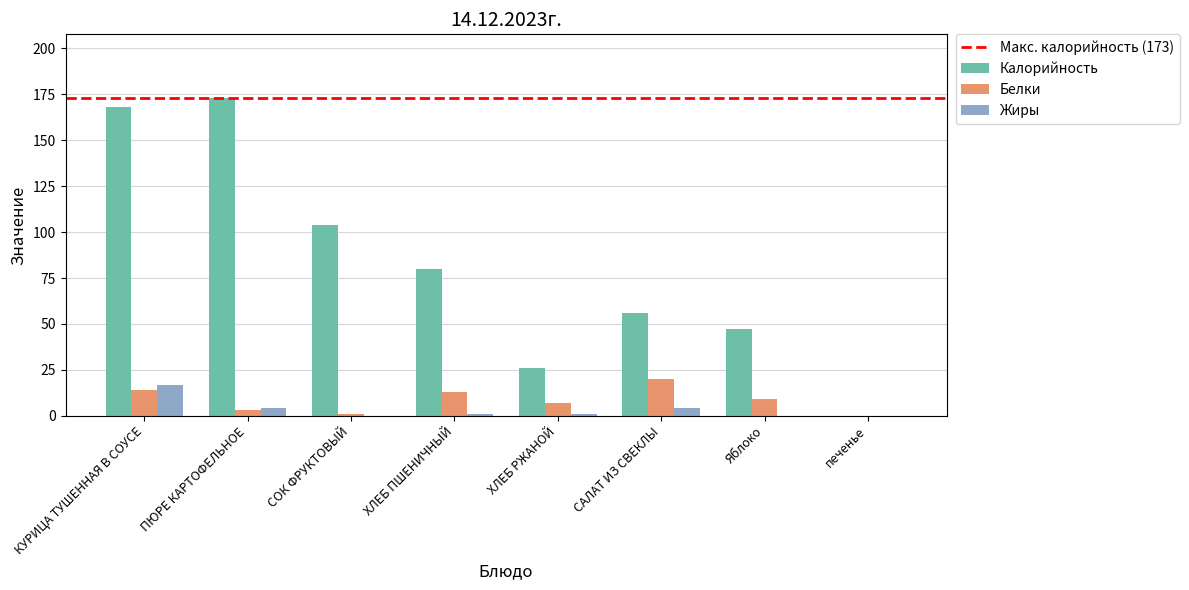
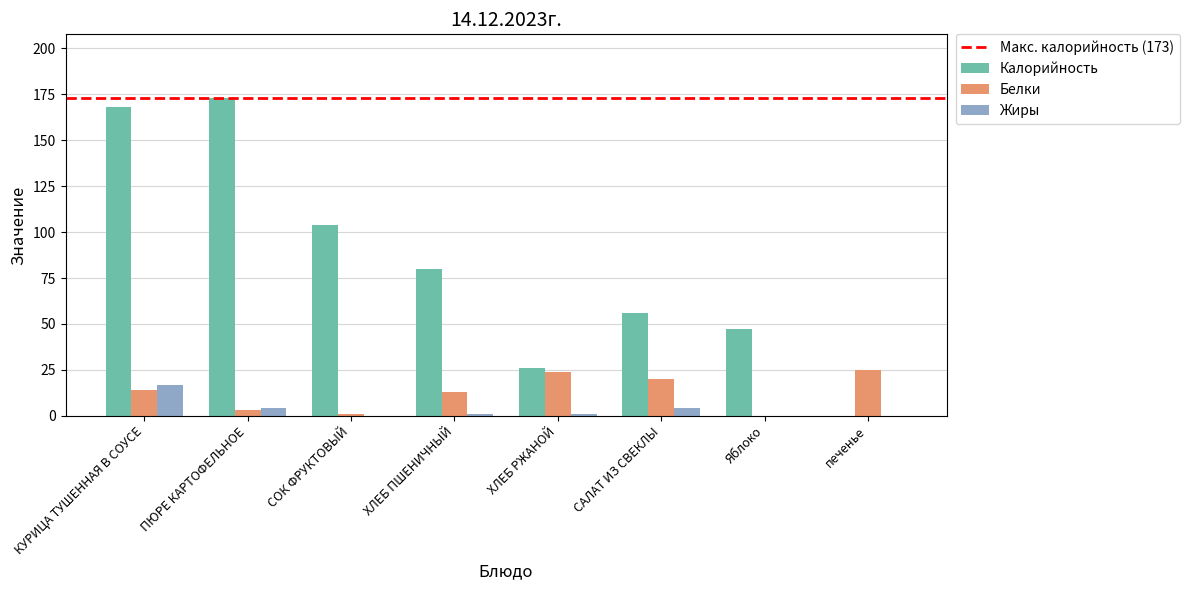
Белки, ХЛЕБ РЖАНОЙ: 7 -> 24
Белки, Яблоко: 9 -> 0
Белки, печенье: 0 -> 25
